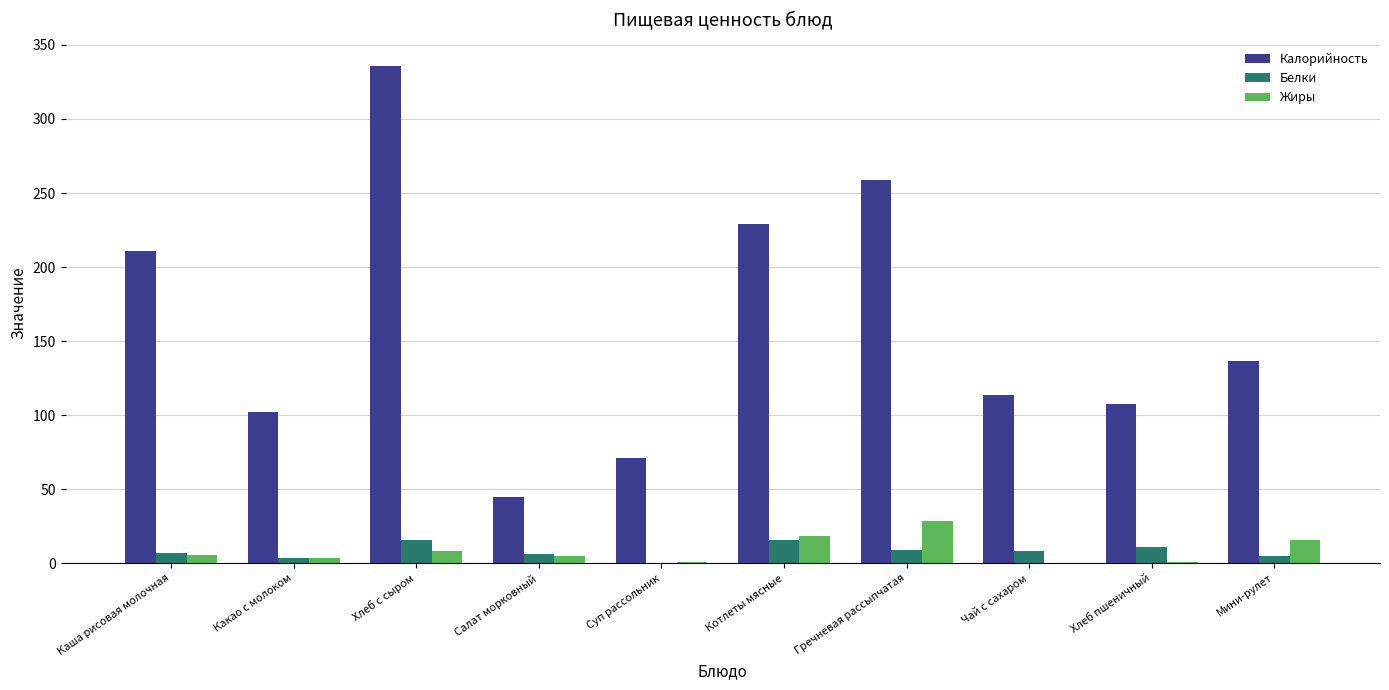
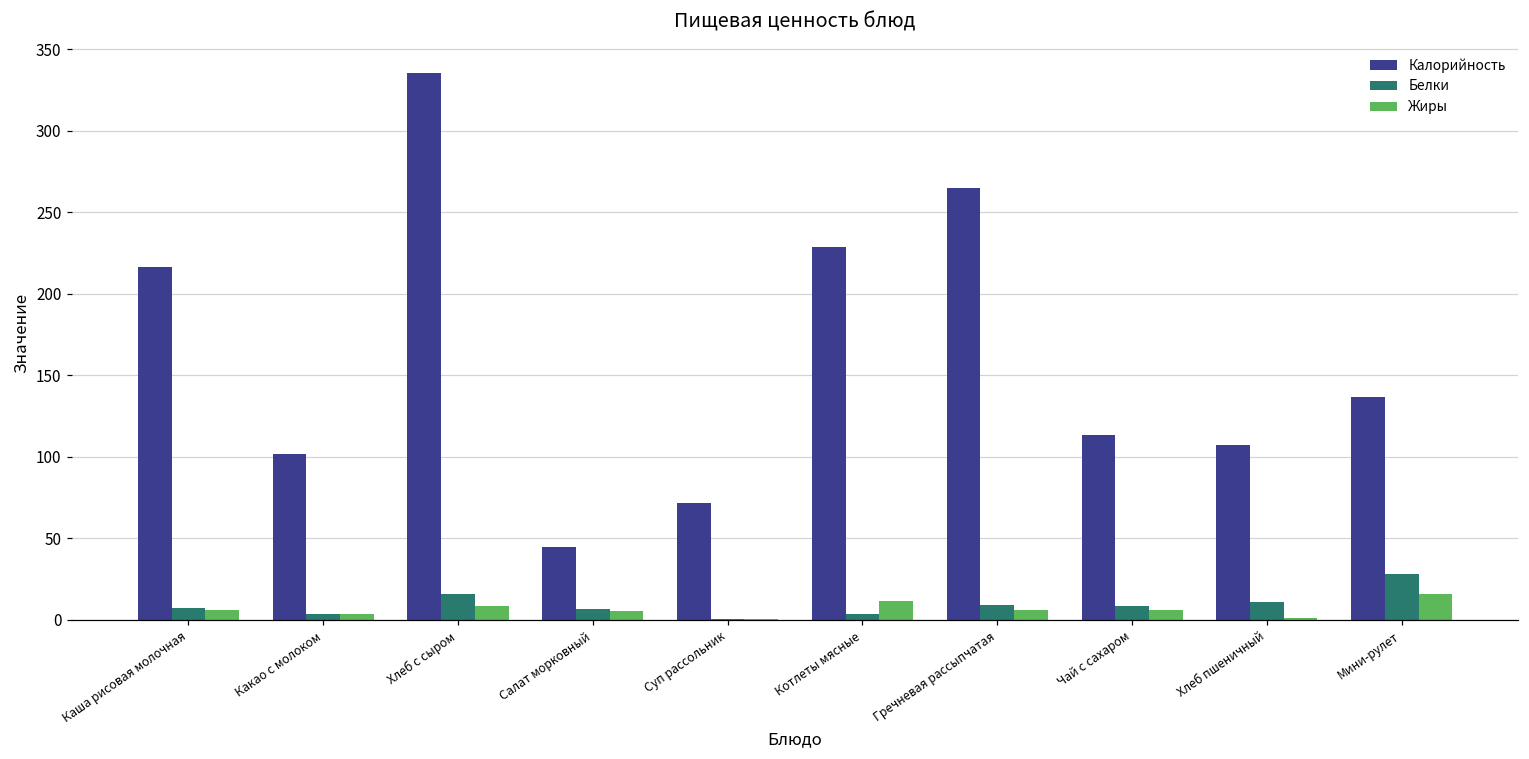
Калорийность, Каша рисовая молочная: 211 -> 217
Белки, Котлеты мясные: 16 -> 4
Жиры, Котлеты мясные: 18 -> 12
Калорийность, Гречневая рассыпчатая: 259 -> 265
Жиры, Гречневая рассыпчатая: 28 -> 6
Жиры, Чай с сахаром: 0 -> 6
Белки, Мини-рулет: 5 -> 28
